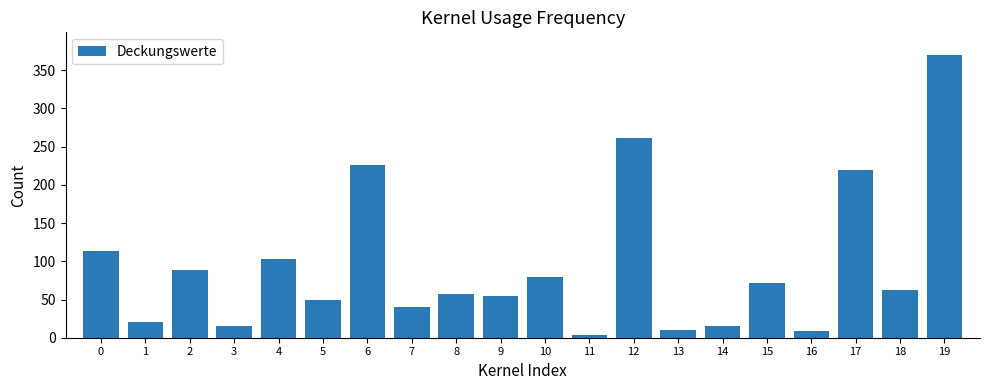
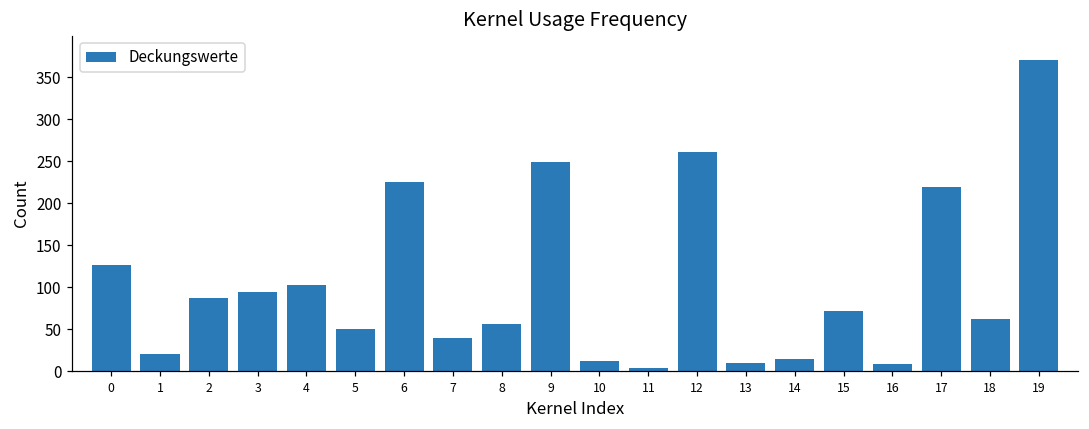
0: 110 -> 130
3: 20 -> 100
9: 60 -> 250
10: 80 -> 10
